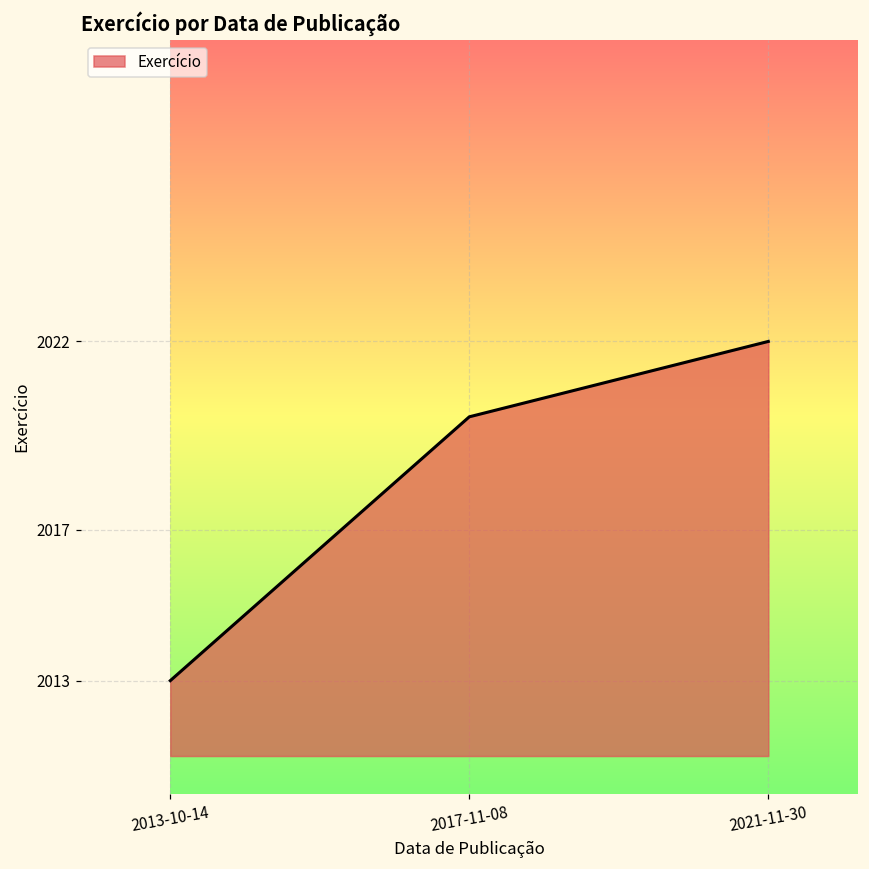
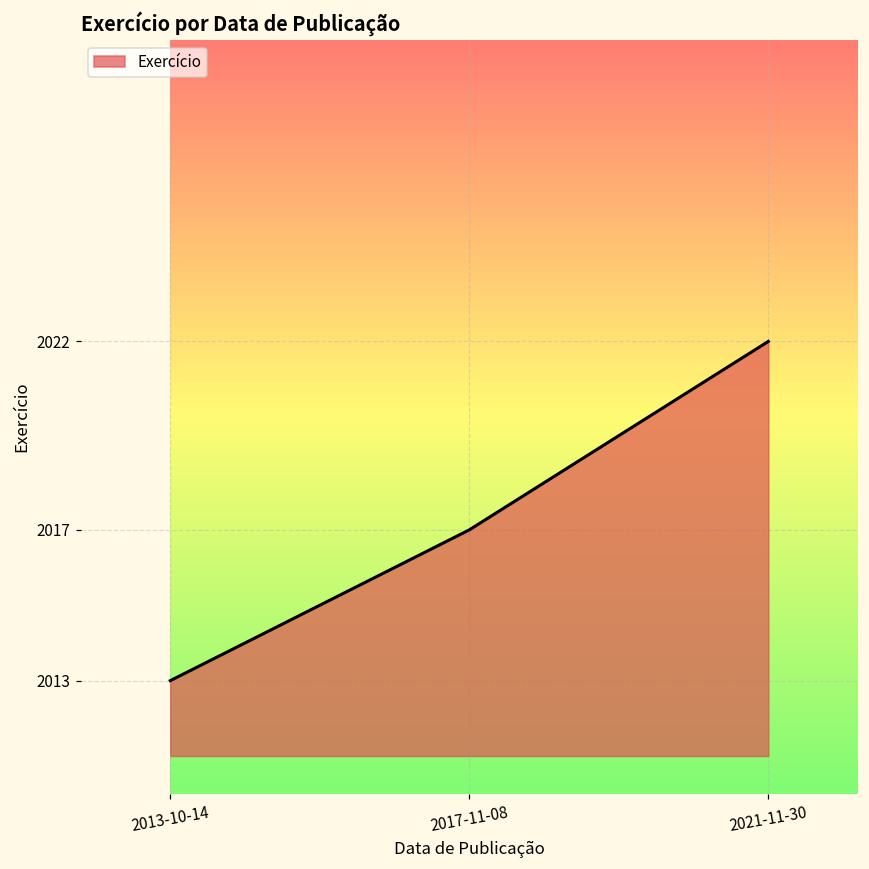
2017-11-08: 2020 -> 2017
